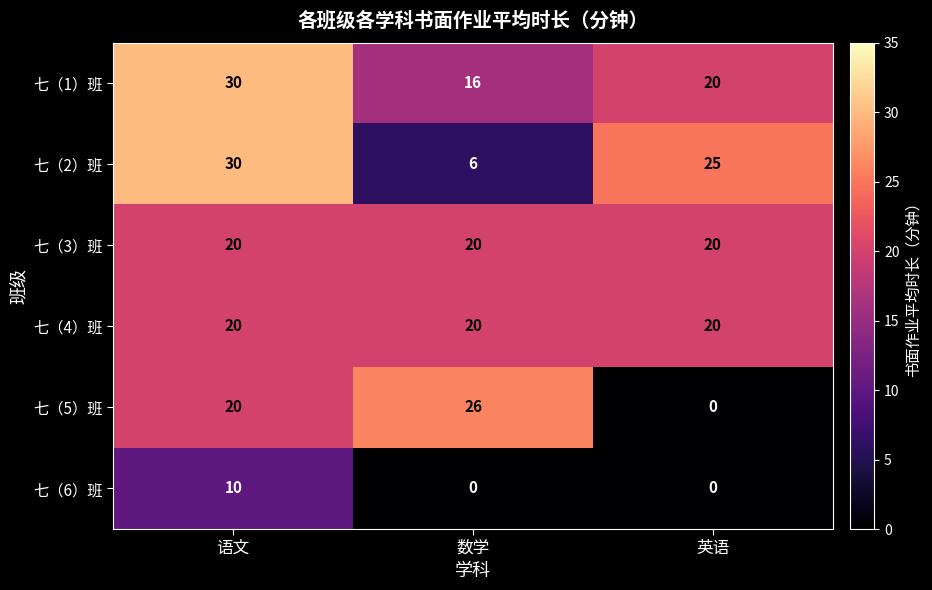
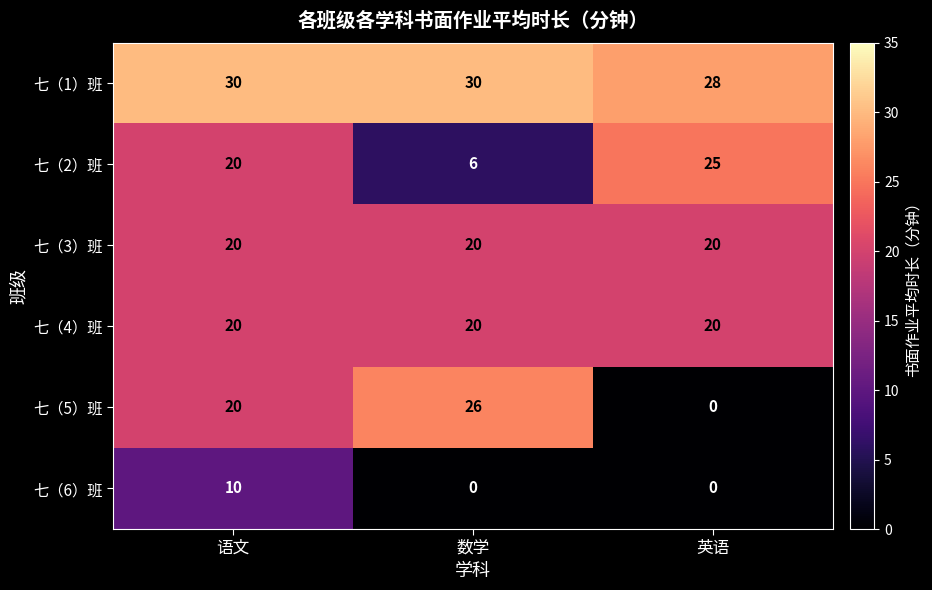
七（1）班, 数学: 16 -> 30
七（1）班, 英语: 20 -> 28
七（2）班, 语文: 30 -> 20
